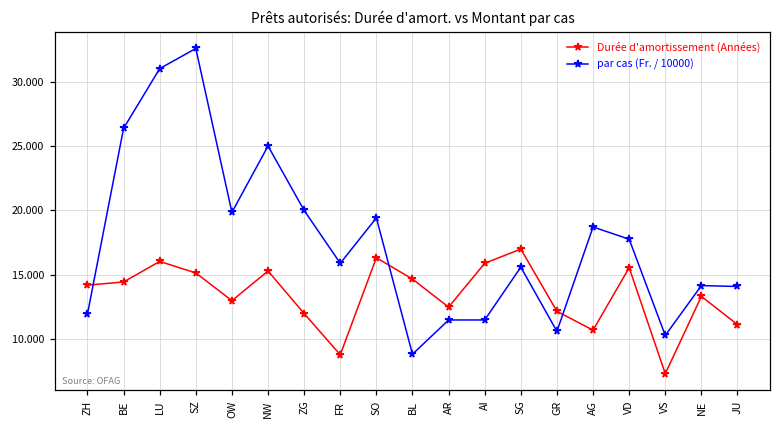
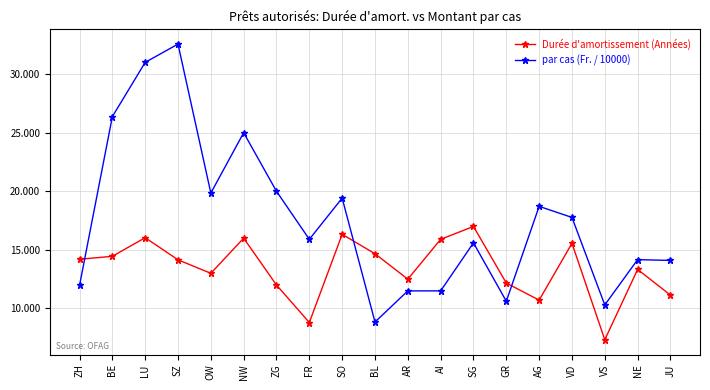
Durée d'amortissement (Années), SZ: 15.2 -> 14.2
Durée d'amortissement (Années), NW: 15.3 -> 16.0
